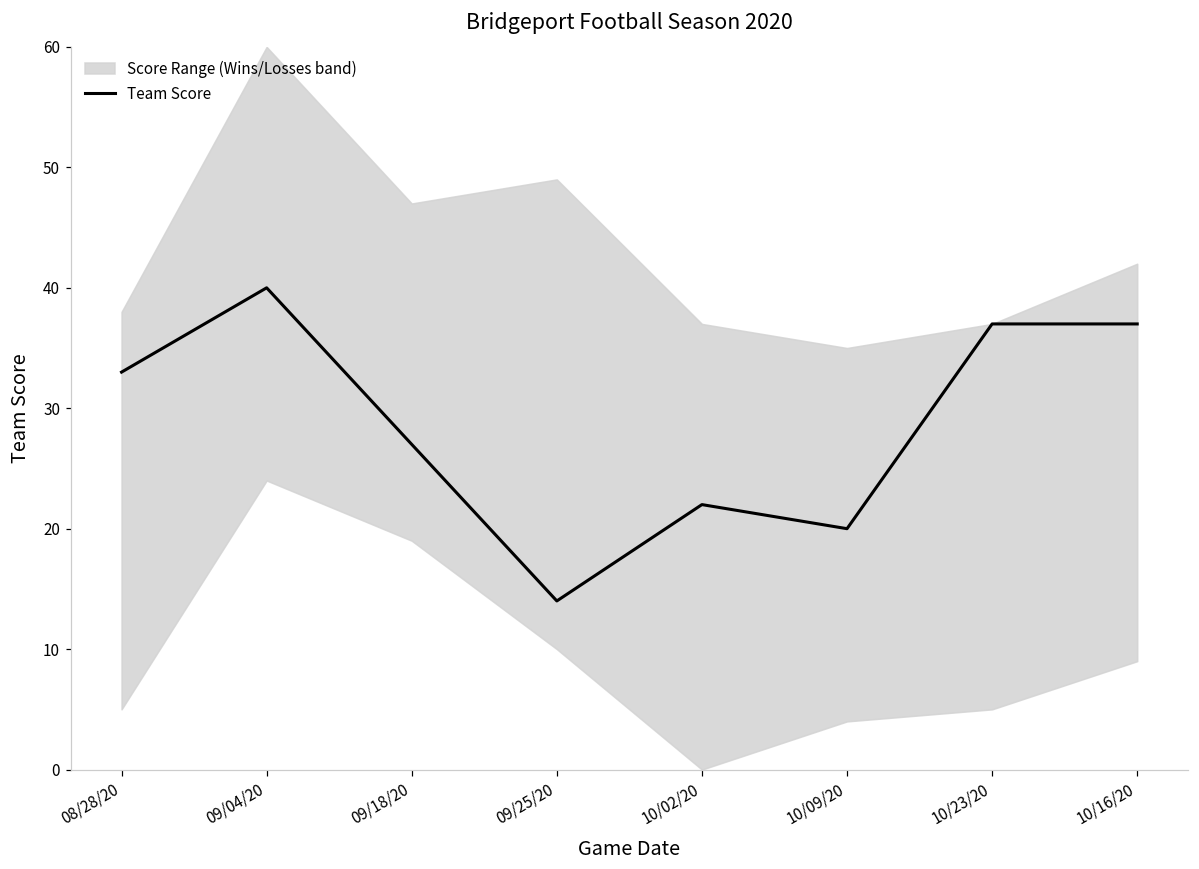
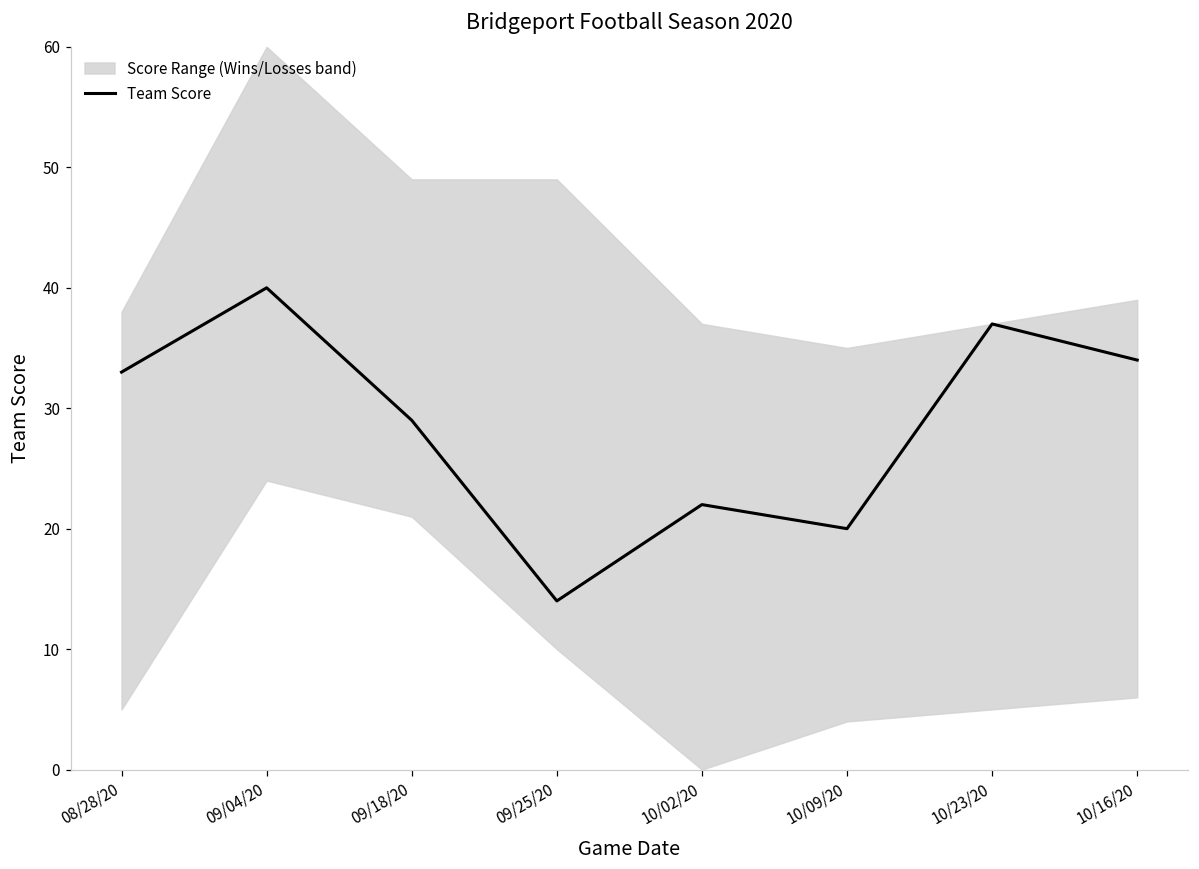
Team Score, 09/18/20: 27 -> 29
Team Score, 10/16/20: 37 -> 34
